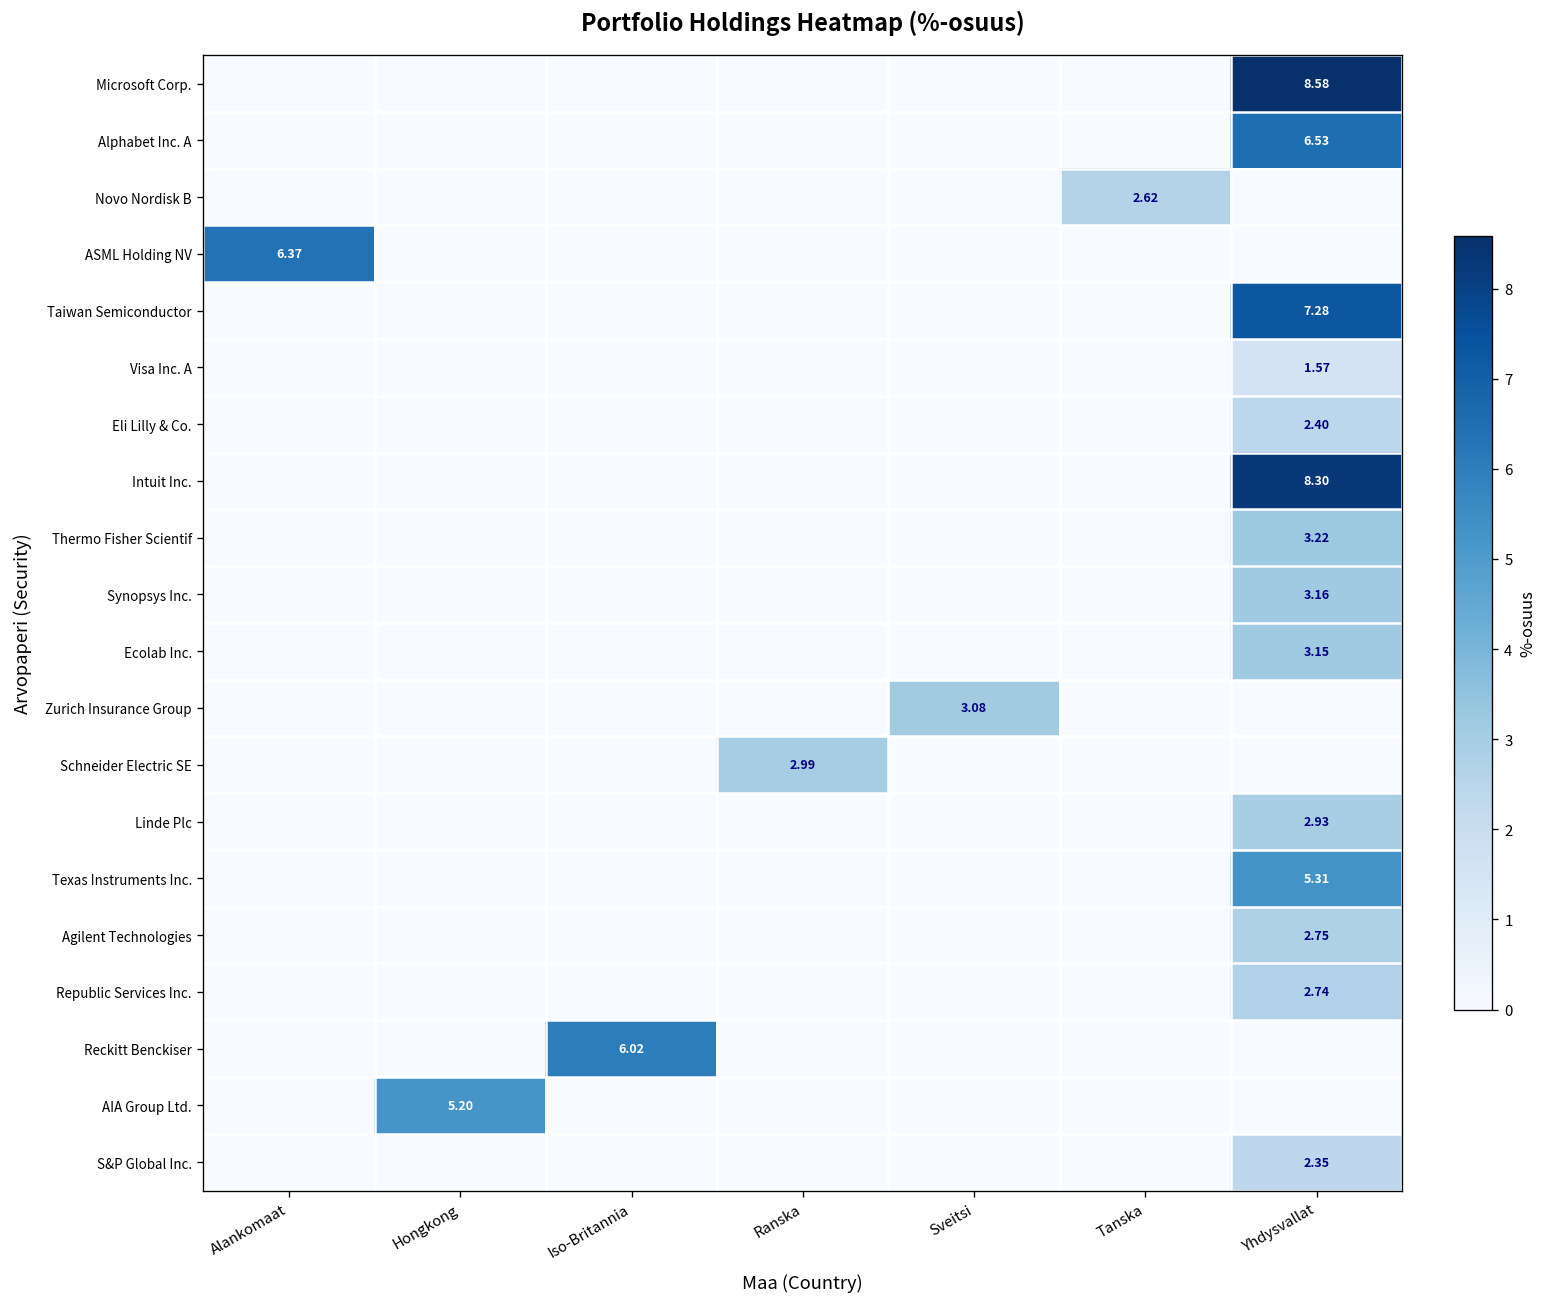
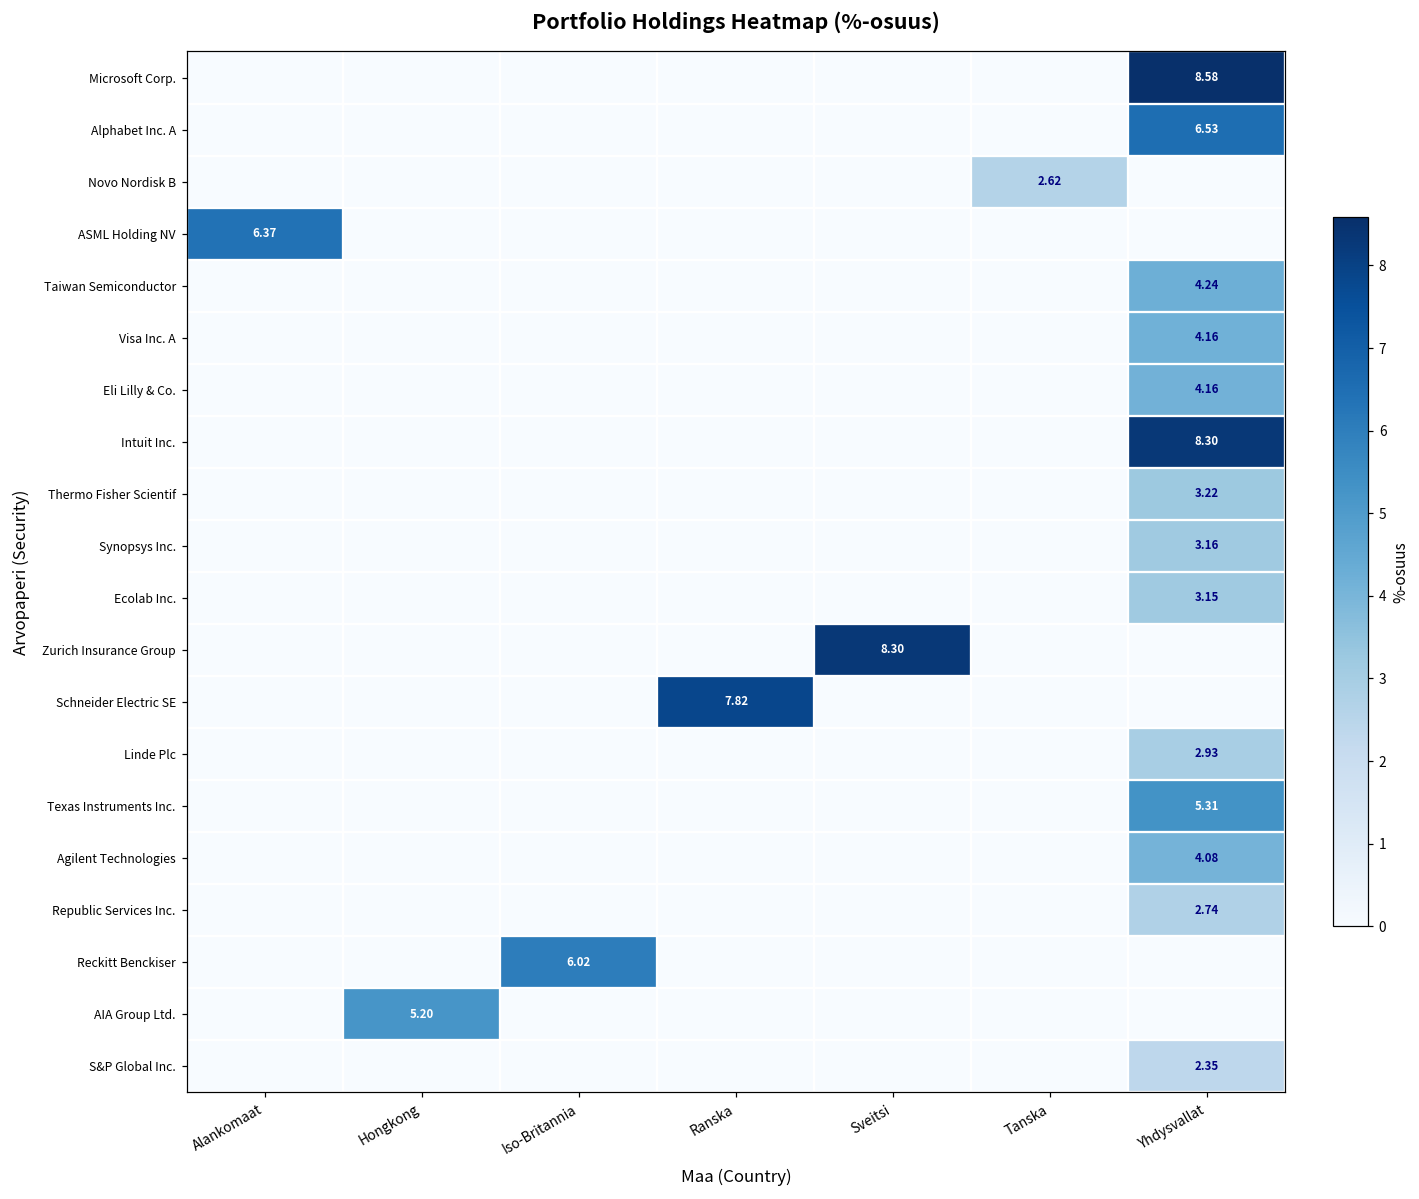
Taiwan Semiconductor, Yhdysvallat: 7.28 -> 4.24
Visa Inc. A, Yhdysvallat: 1.57 -> 4.16
Eli Lilly & Co., Yhdysvallat: 2.40 -> 4.16
Zurich Insurance Group, Sveitsi: 3.08 -> 8.30
Schneider Electric SE, Ranska: 2.99 -> 7.82
Agilent Technologies, Yhdysvallat: 2.75 -> 4.08
